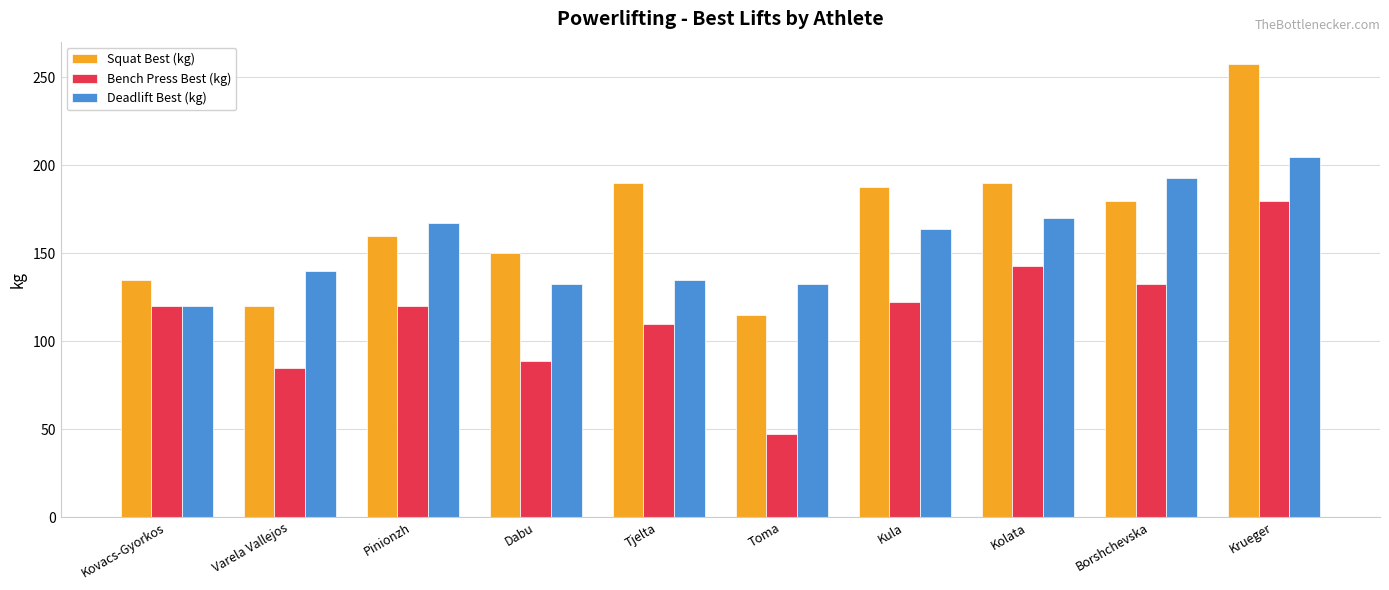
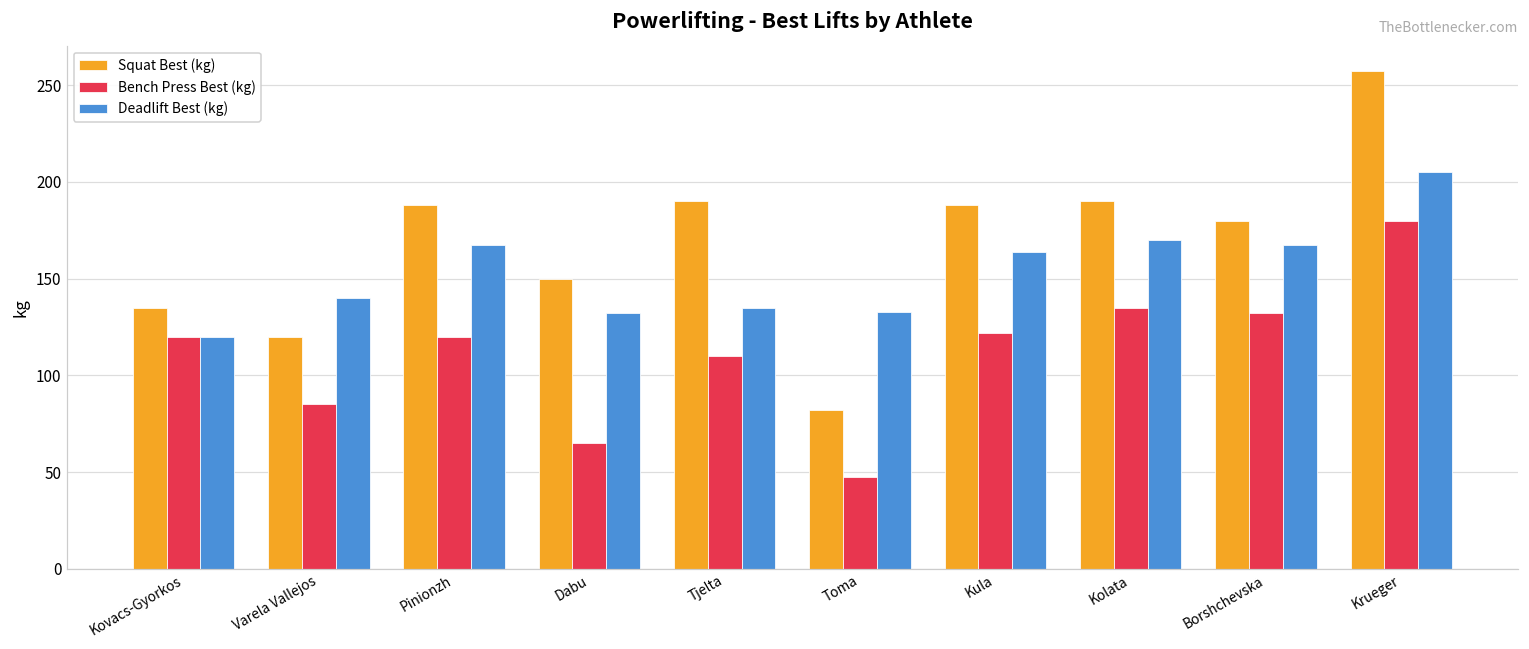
Squat Best (kg), Pinionzh: 160 -> 188
Bench Press Best (kg), Dabu: 89 -> 65
Squat Best (kg), Toma: 115 -> 82
Bench Press Best (kg), Kolata: 143 -> 135
Deadlift Best (kg), Borshchevska: 193 -> 168
